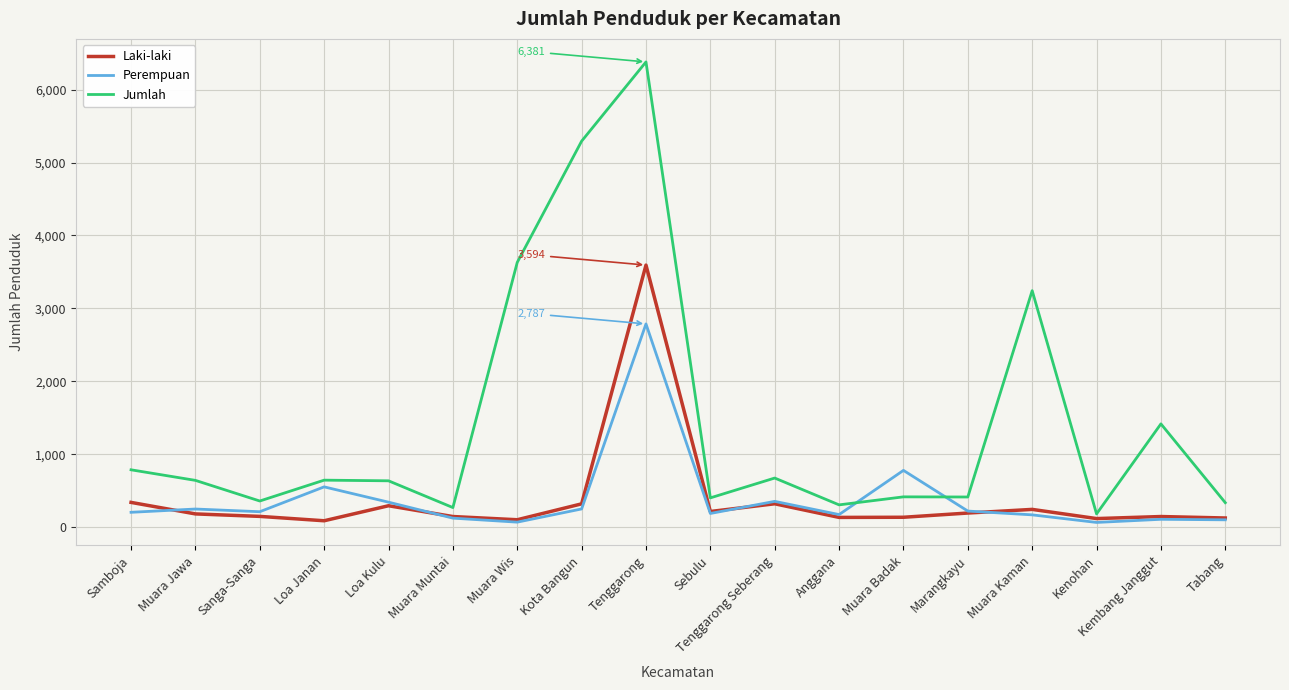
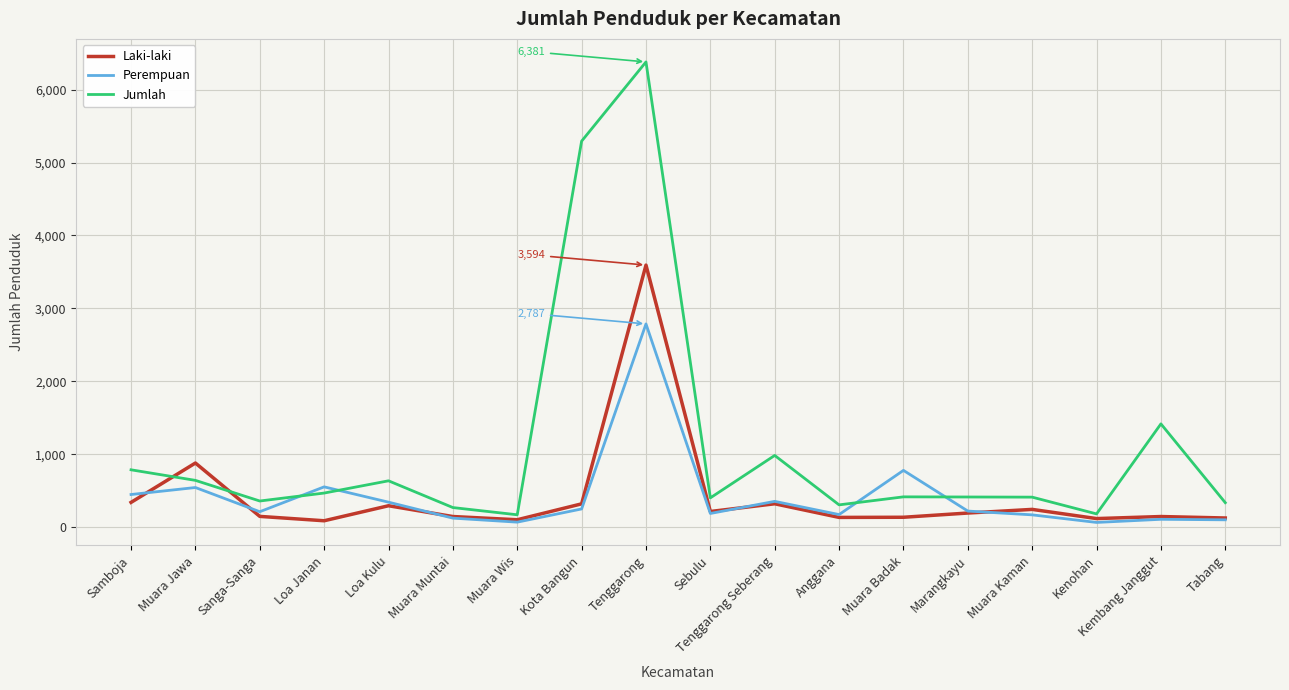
Perempuan, Samboja: 200 -> 400
Laki-laki, Muara Jawa: 200 -> 900
Perempuan, Muara Jawa: 200 -> 500
Jumlah, Loa Janan: 600 -> 500
Jumlah, Muara Wis: 3,600 -> 200
Jumlah, Tenggarong Seberang: 700 -> 1,000
Jumlah, Muara Kaman: 3,200 -> 400
